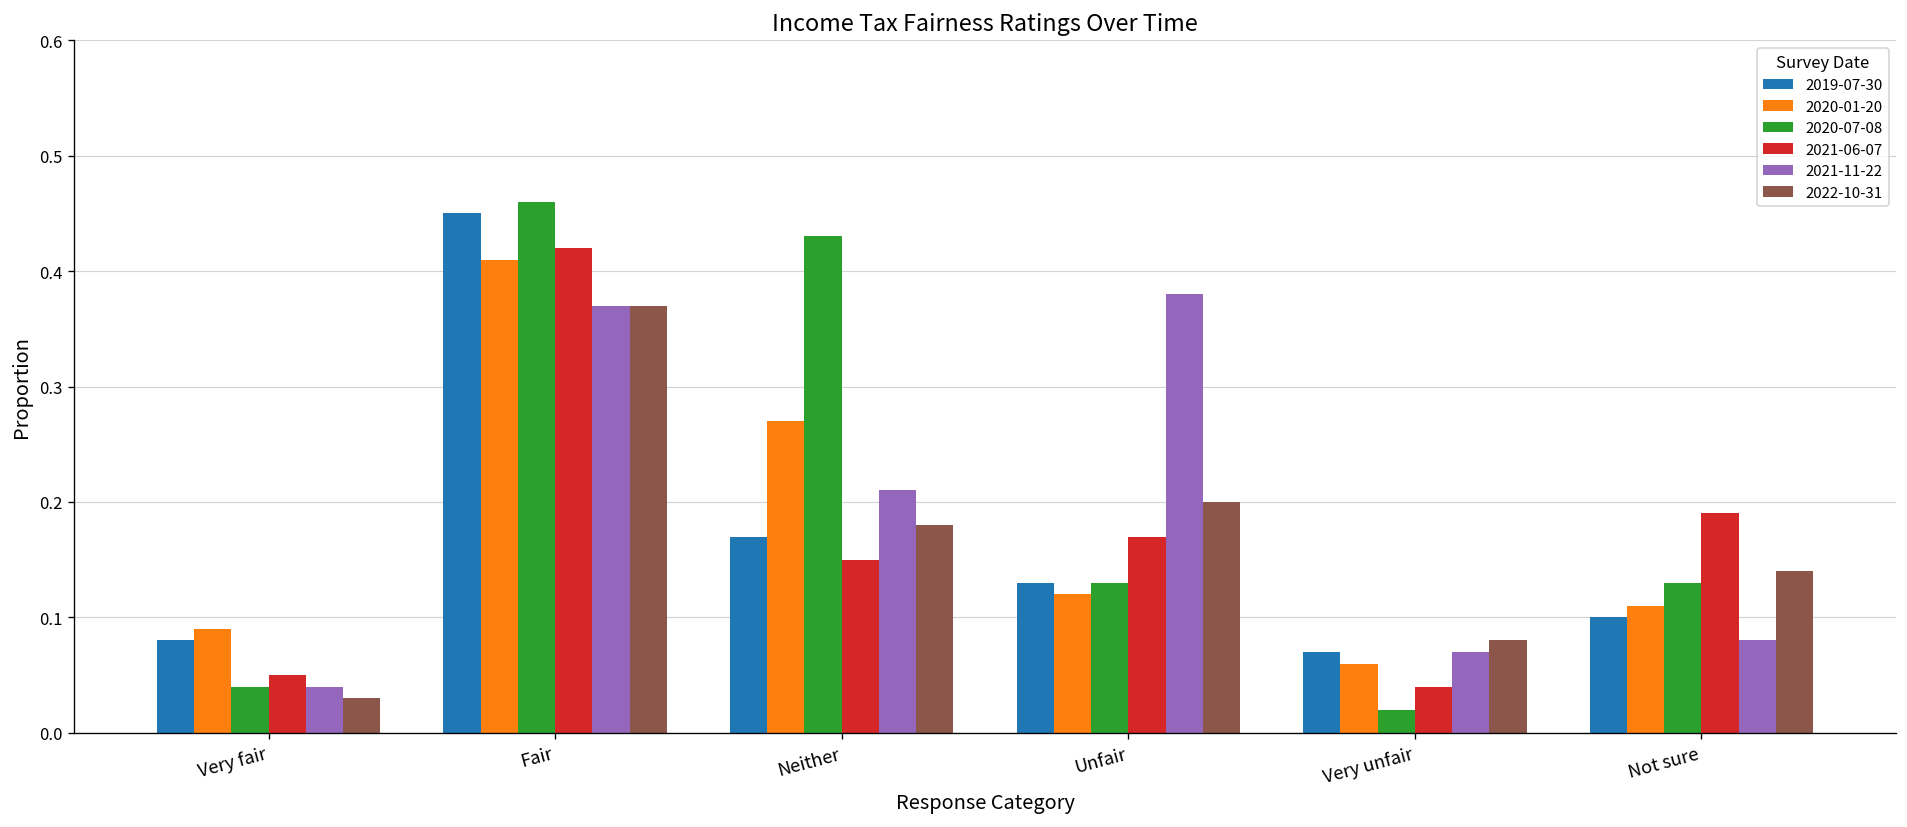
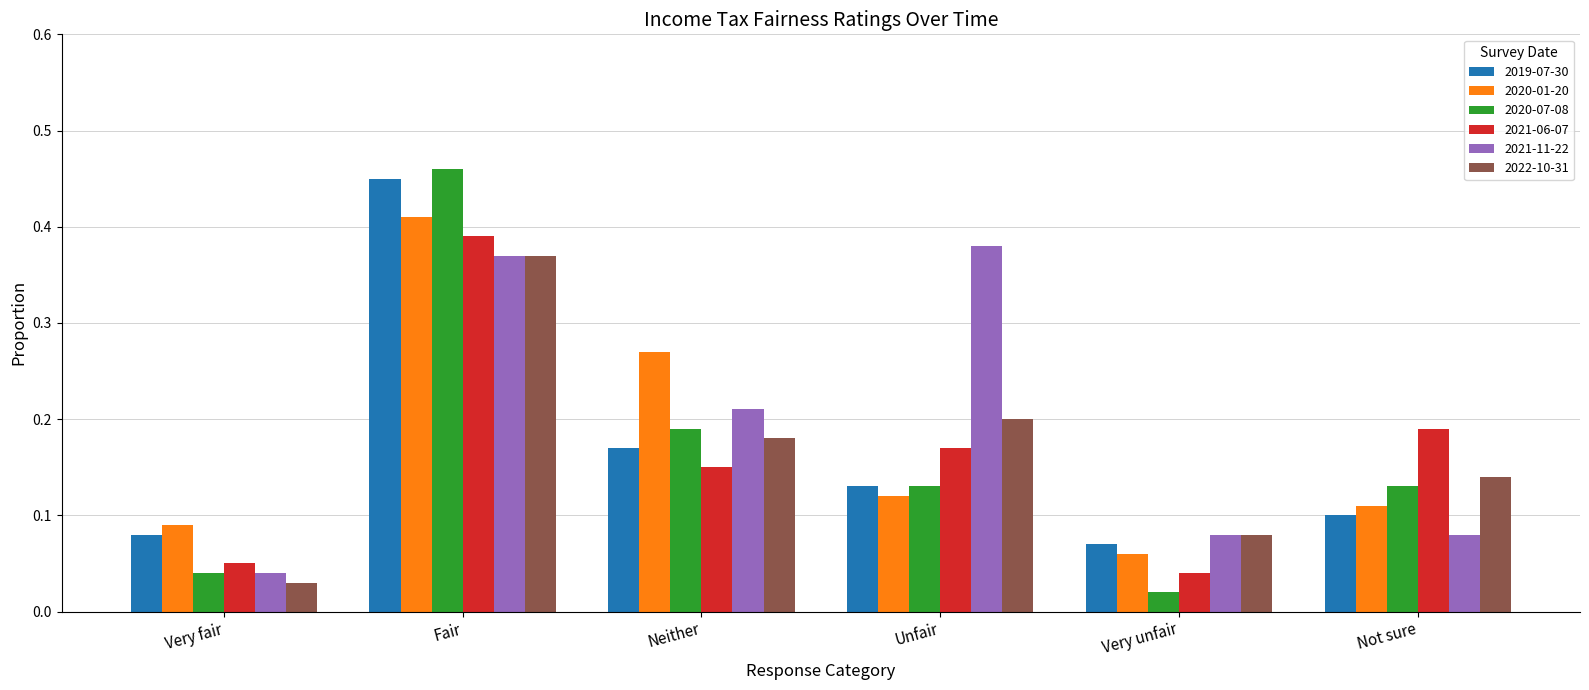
2021-06-07, Fair: 0.42 -> 0.39
2020-07-08, Neither: 0.43 -> 0.19
2021-11-22, Very unfair: 0.07 -> 0.08
